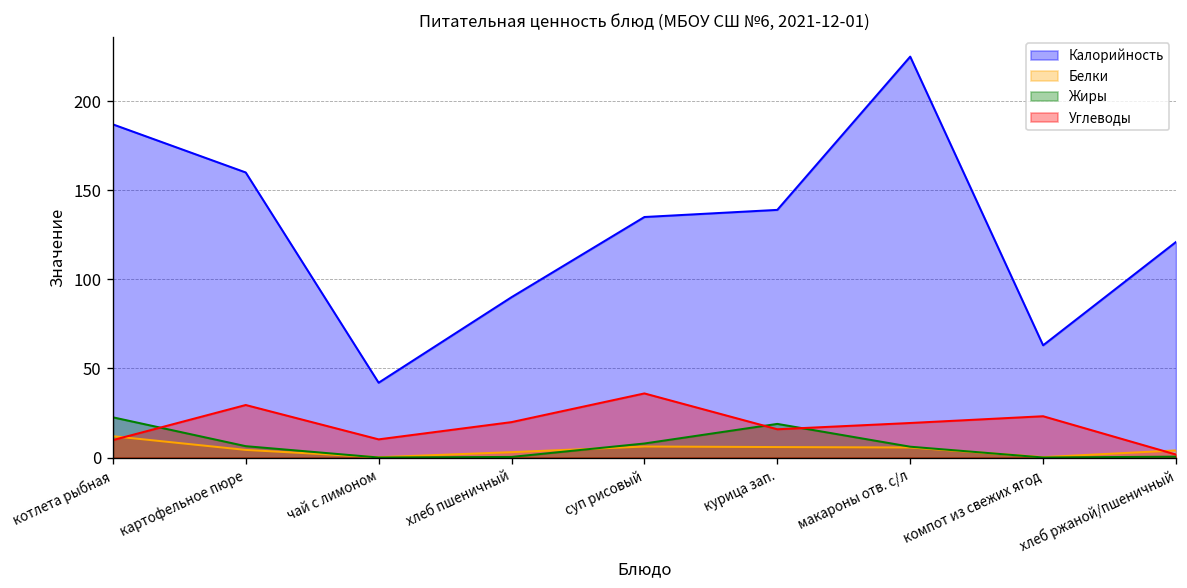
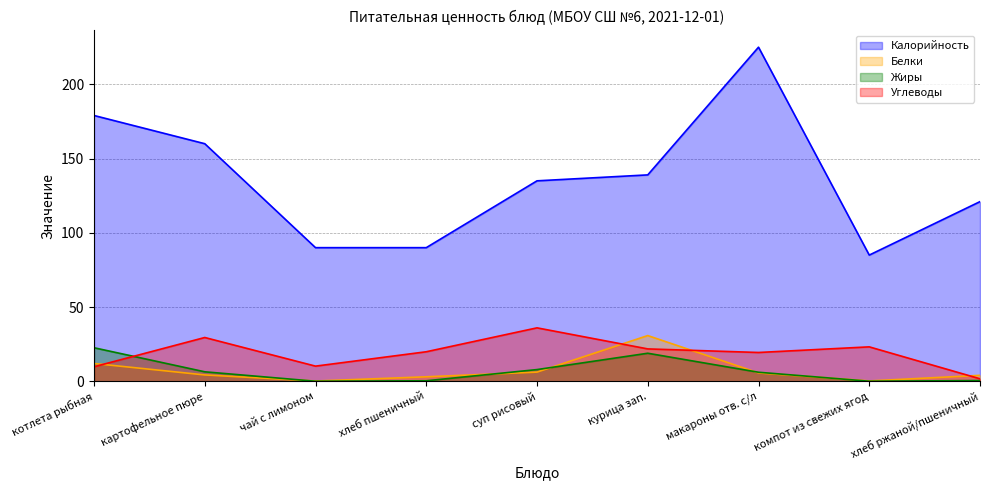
Калорийность, котлета рыбная: 187 -> 179
Калорийность, чай с лимоном: 42 -> 90
Белки, курица зап.: 6 -> 31
Углеводы, курица зап.: 16 -> 22
Калорийность, компот из свежих ягод: 63 -> 85
